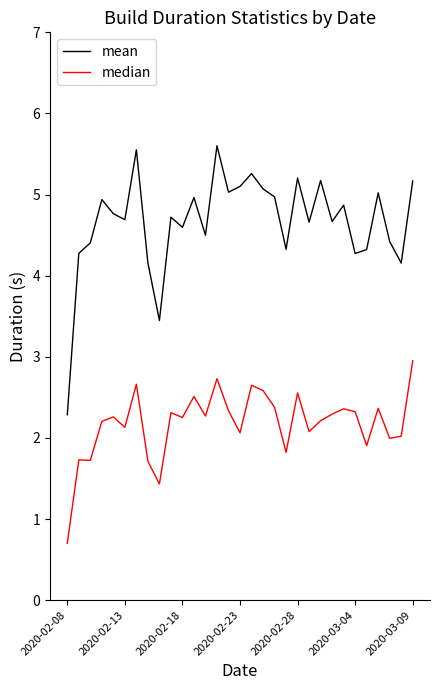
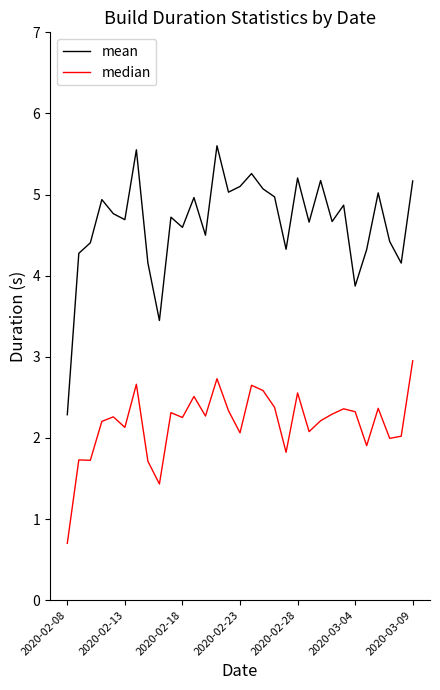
mean, 2020-03-04: 4.3 -> 3.9
